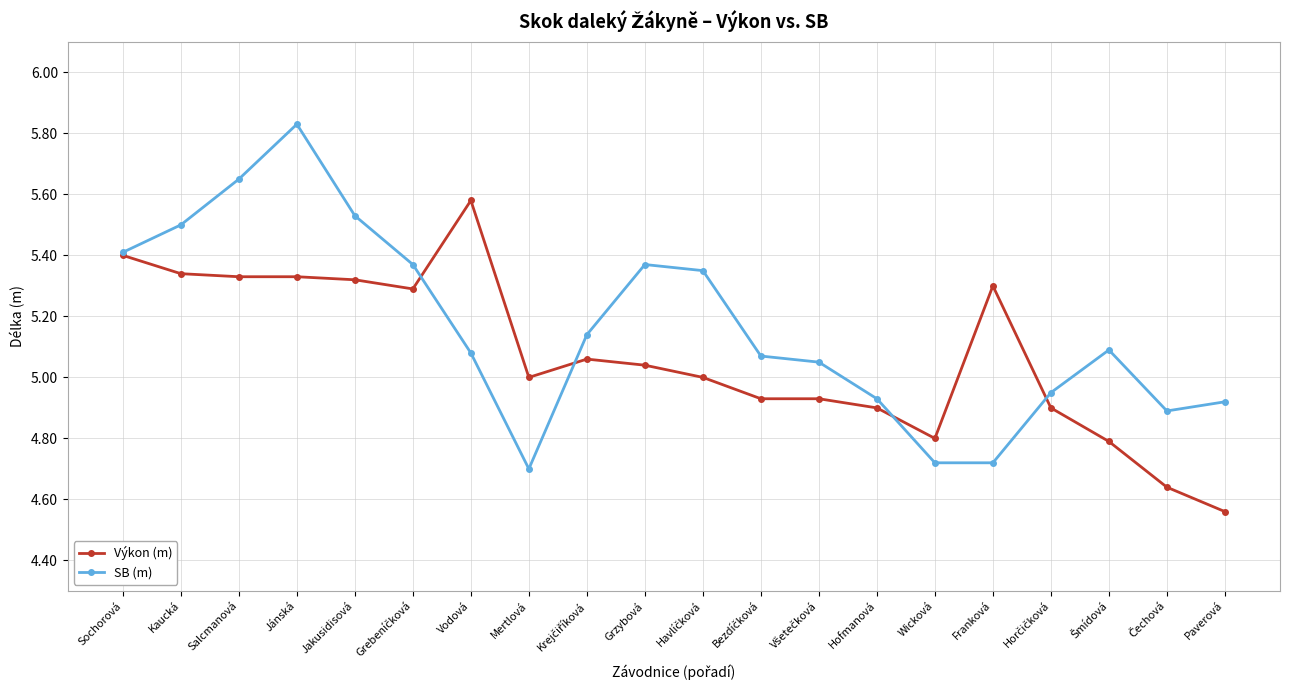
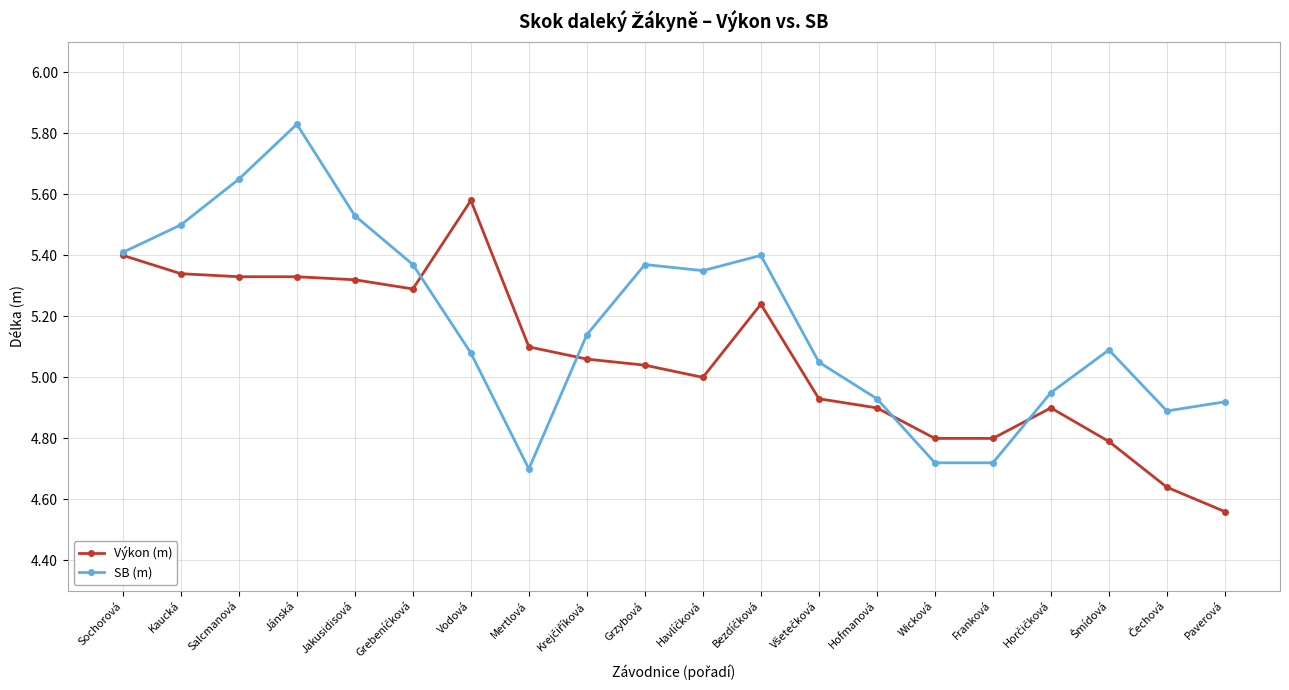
Výkon (m), Mertlová: 5.0 -> 5.1
Výkon (m), Bezdíčková: 4.93 -> 5.24
SB (m), Bezdíčková: 5.07 -> 5.40
Výkon (m), Franková: 5.3 -> 4.8
